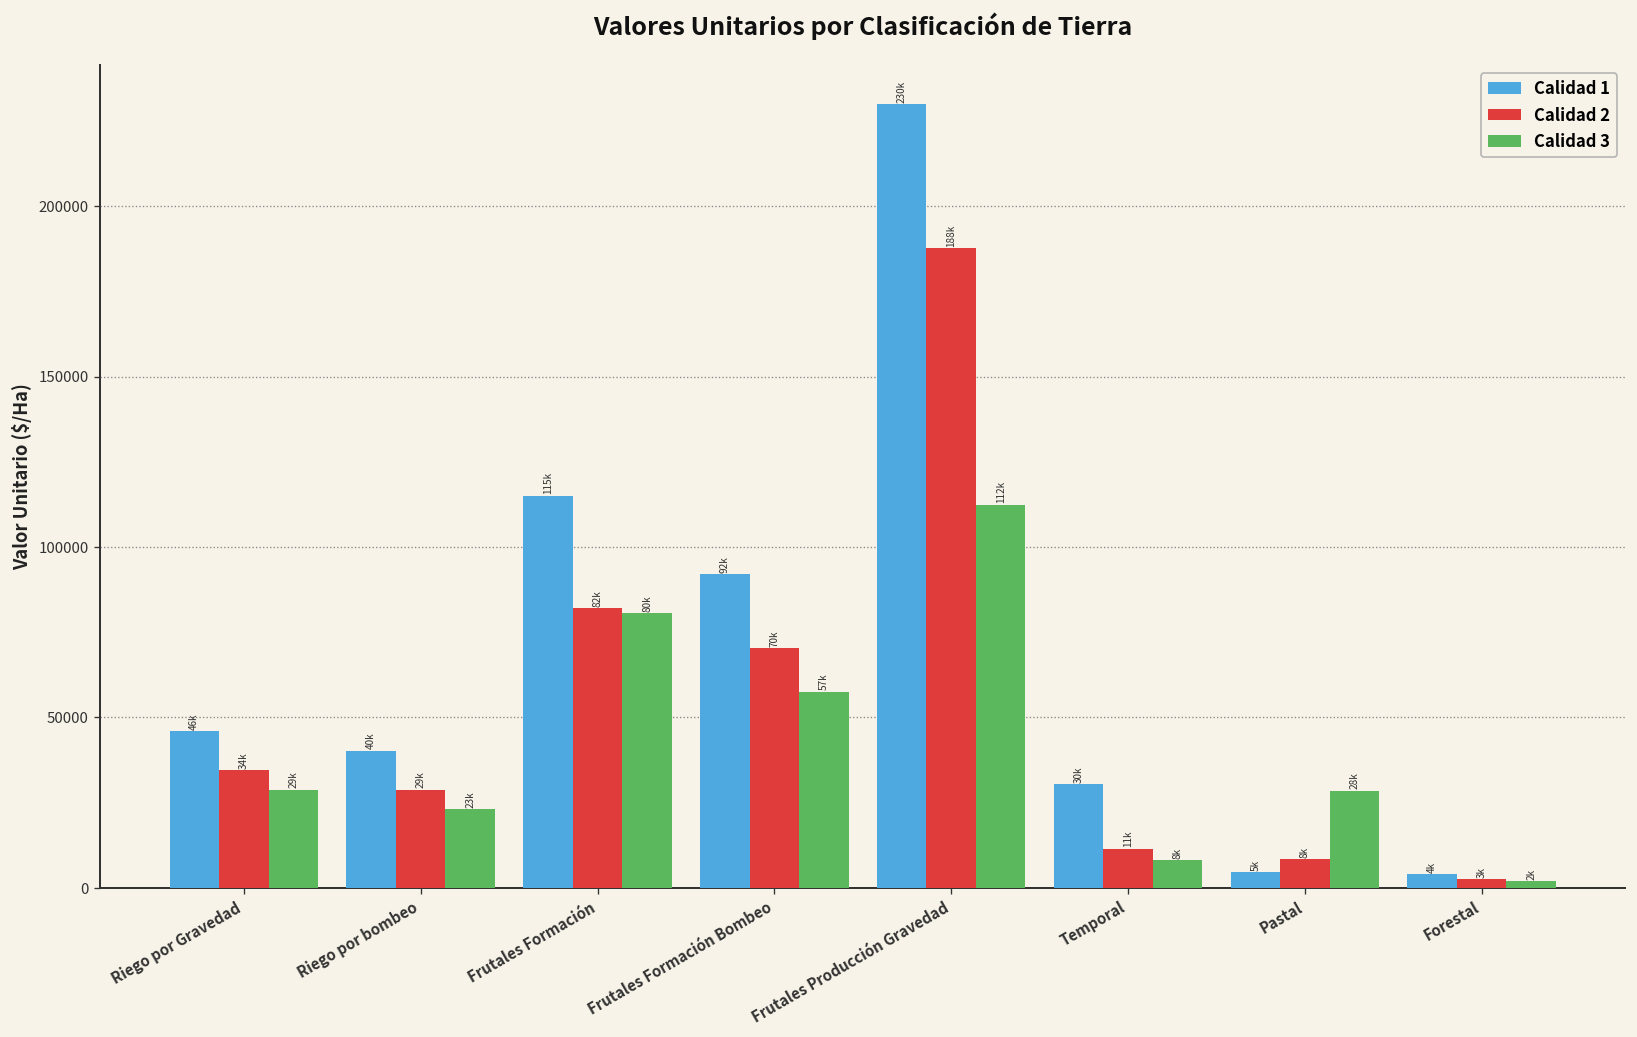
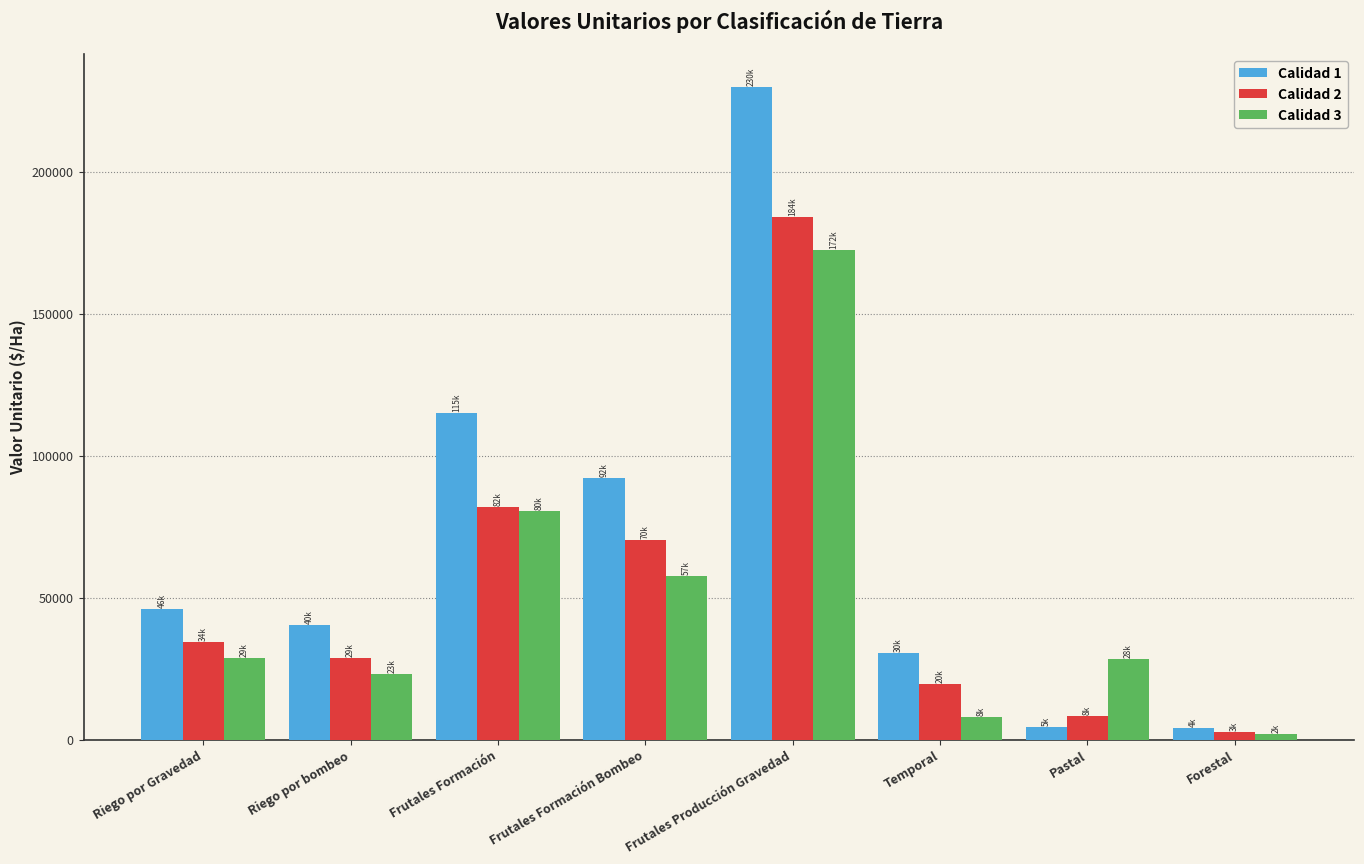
Calidad 2, Frutales Producción Gravedad: 188k -> 184k
Calidad 3, Frutales Producción Gravedad: 112k -> 172k
Calidad 2, Temporal: 11k -> 20k
